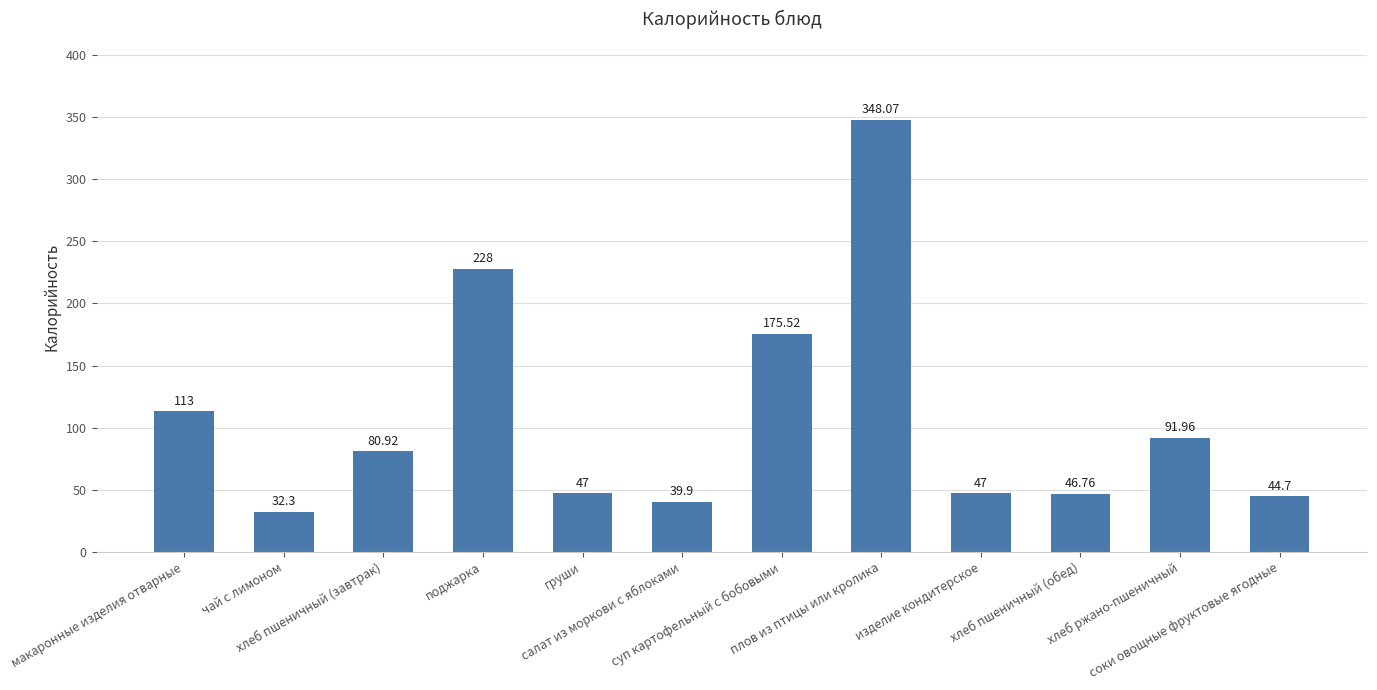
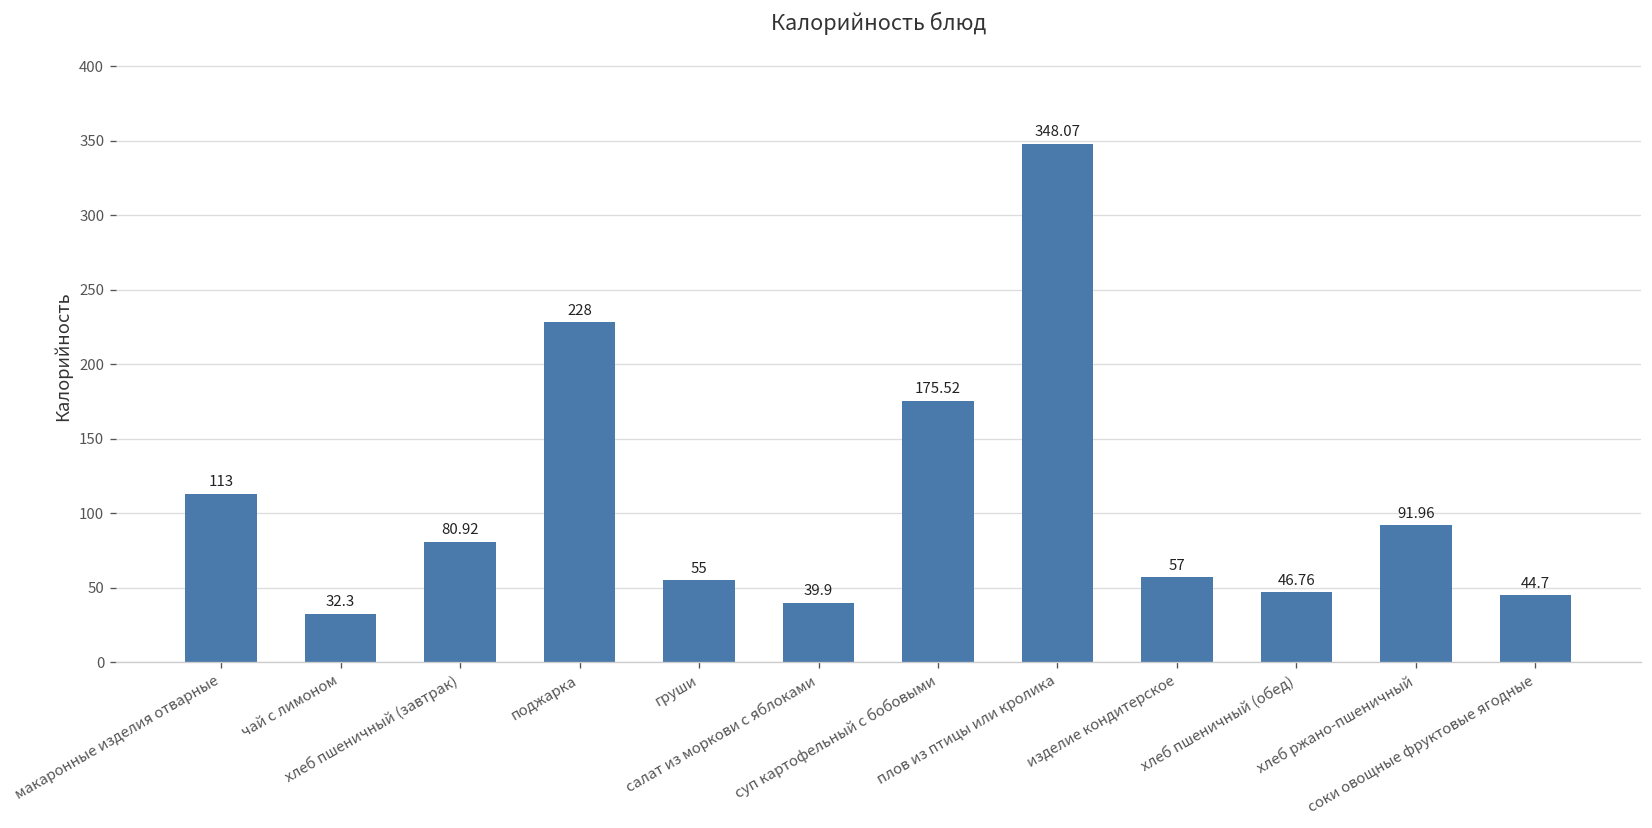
груши: 47 -> 55
изделие кондитерское: 47 -> 57
